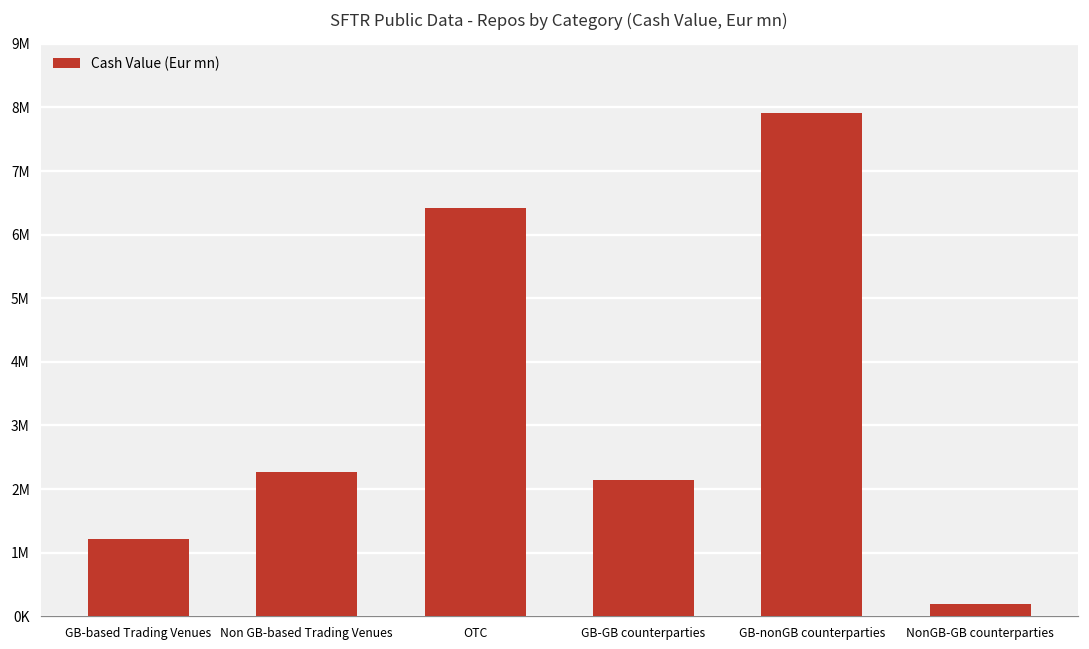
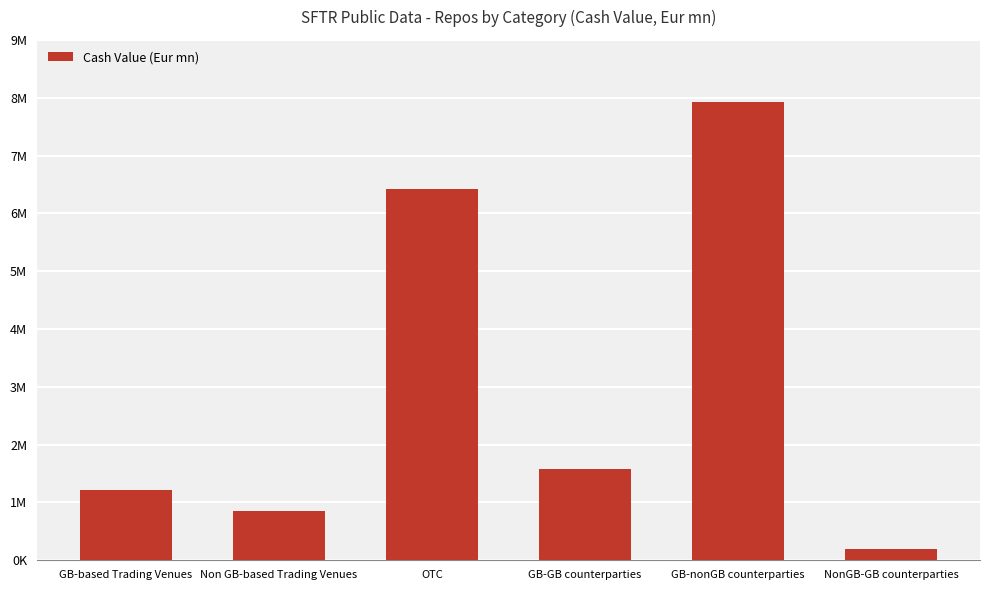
Non GB-based Trading Venues: 2300000 -> 900000
GB-GB counterparties: 2100000 -> 1600000
